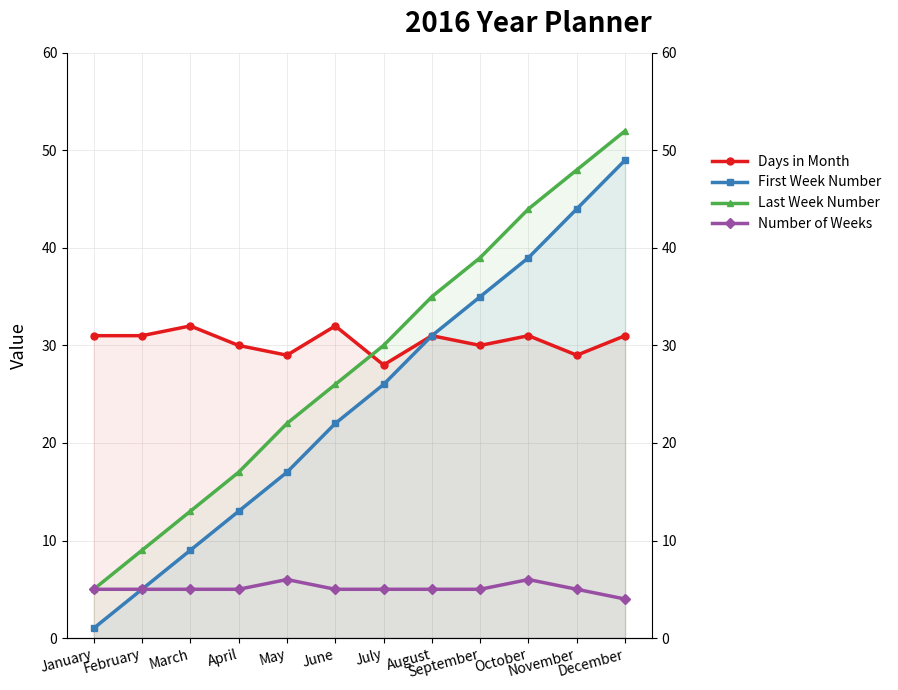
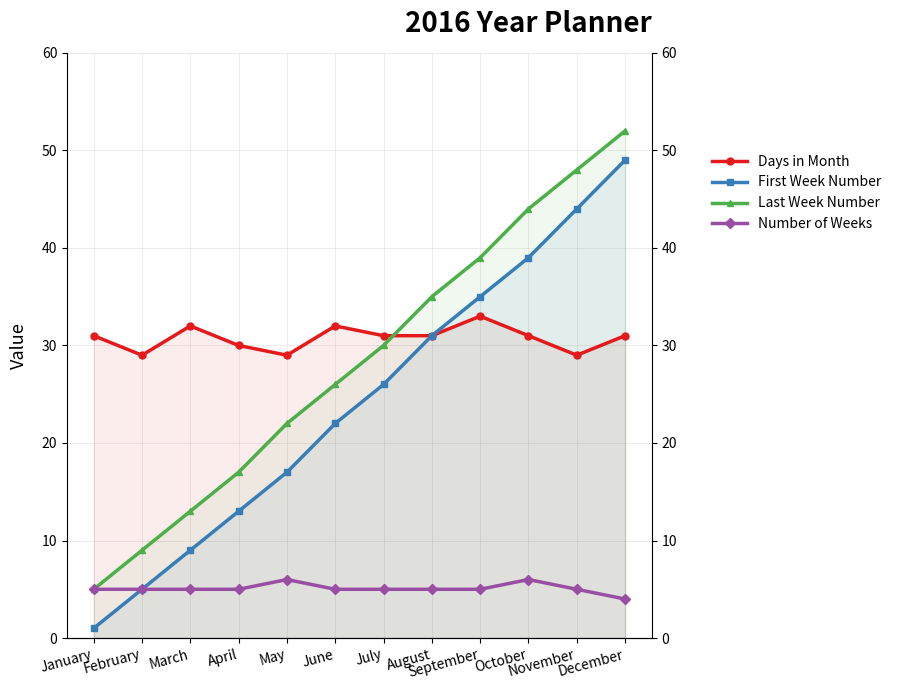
Days in Month, February: 31 -> 29
Days in Month, July: 28 -> 31
Days in Month, September: 30 -> 33
